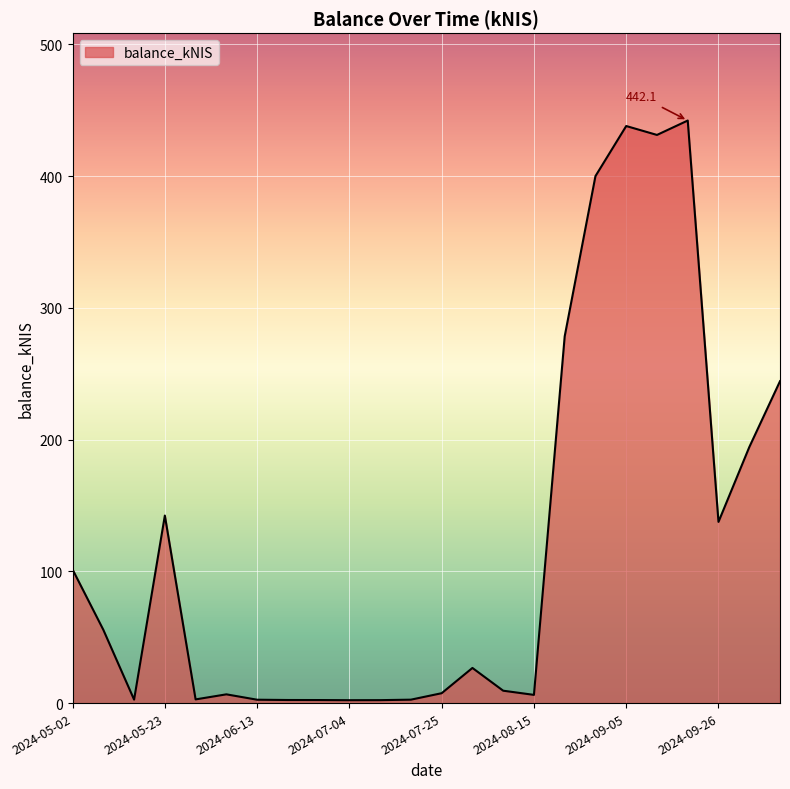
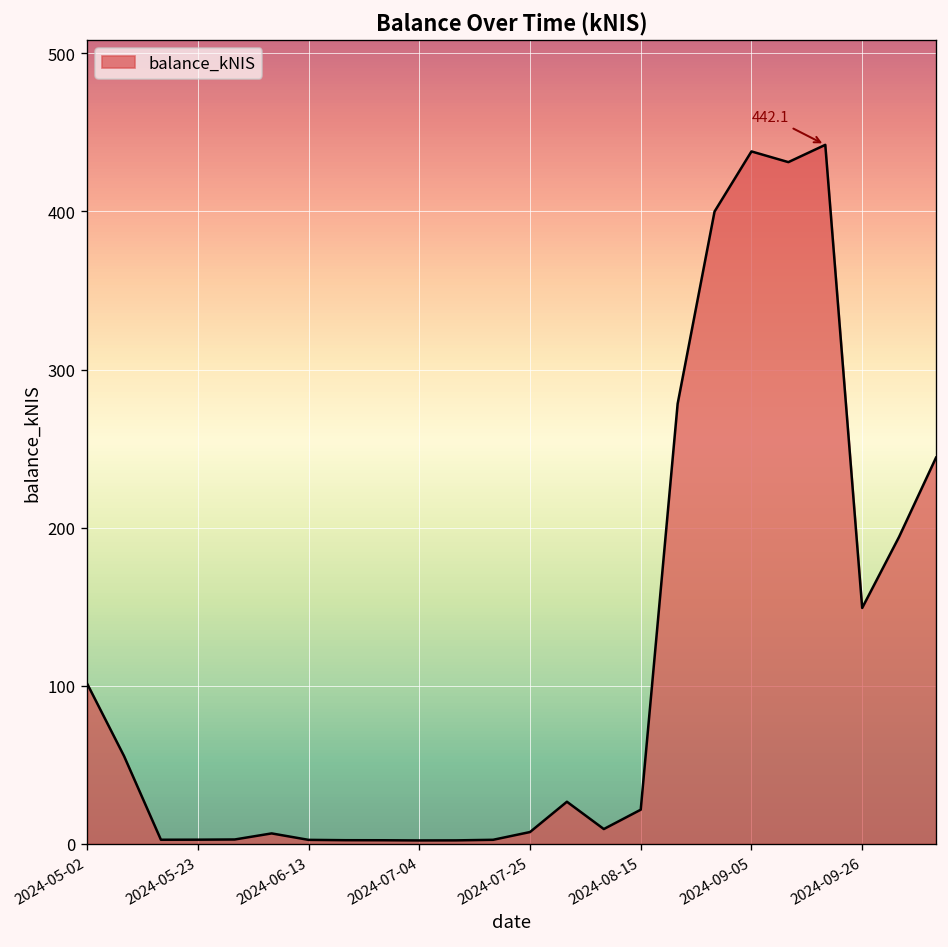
2024-05-23: 142 -> 3
2024-08-15: 6 -> 22
2024-09-26: 138 -> 149
